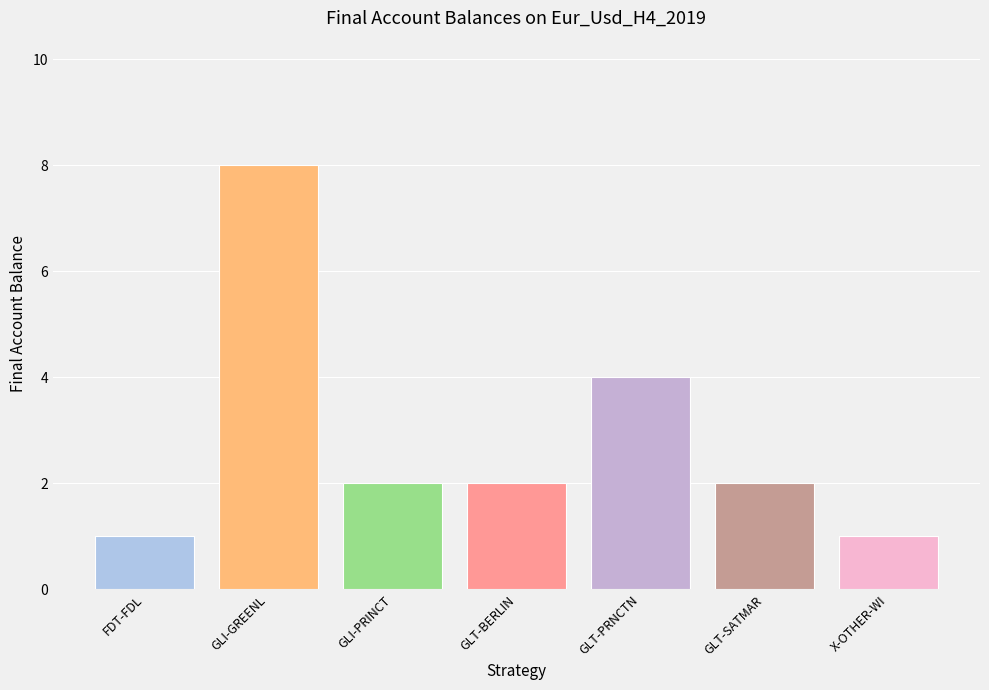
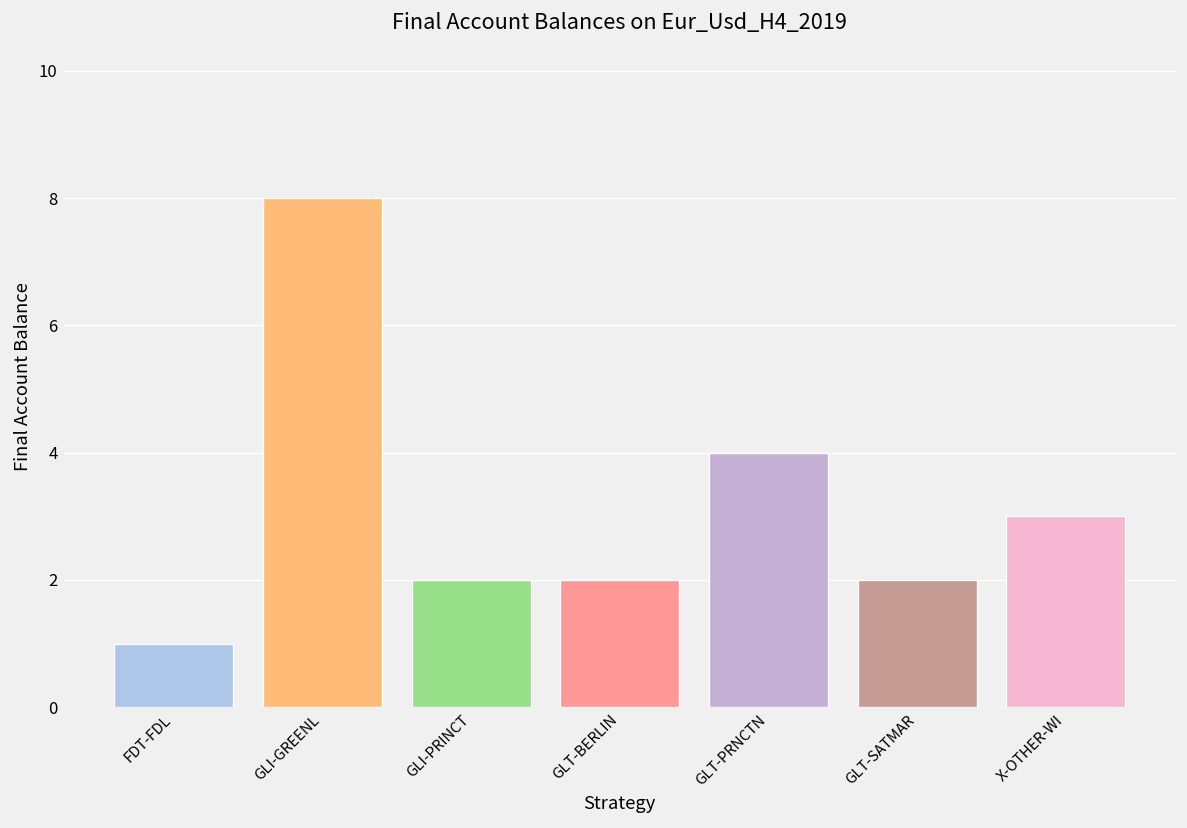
X-OTHER-WI: 1 -> 3
